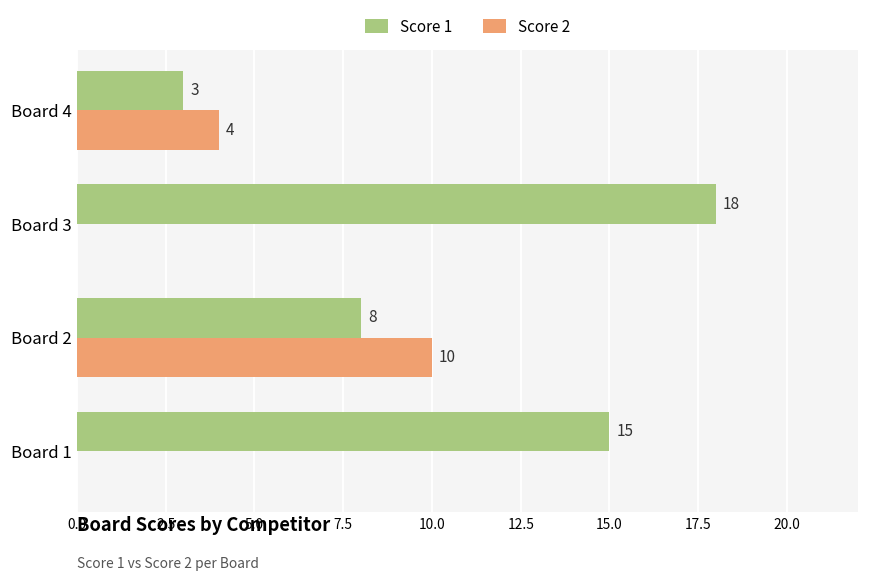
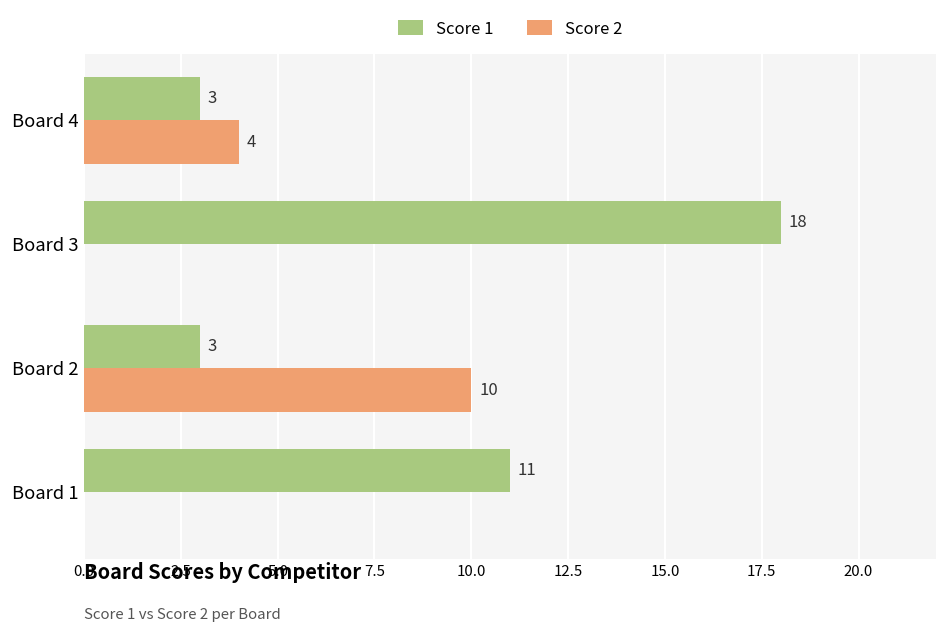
Score 1, Board 2: 8 -> 3
Score 1, Board 1: 15 -> 11
